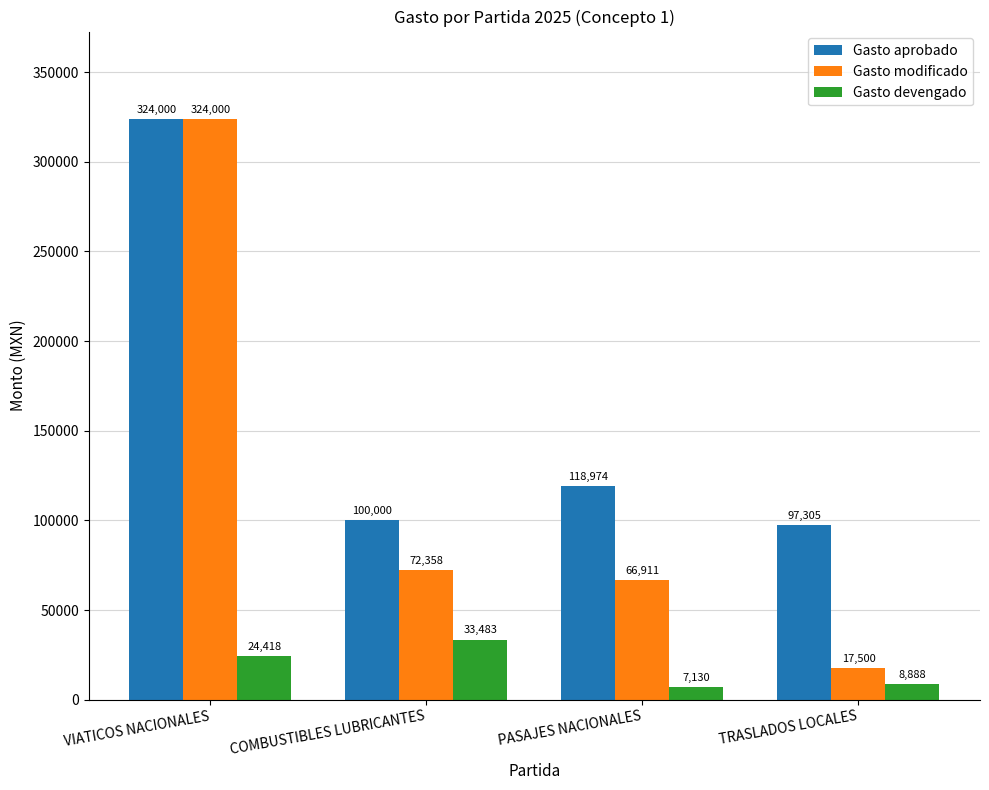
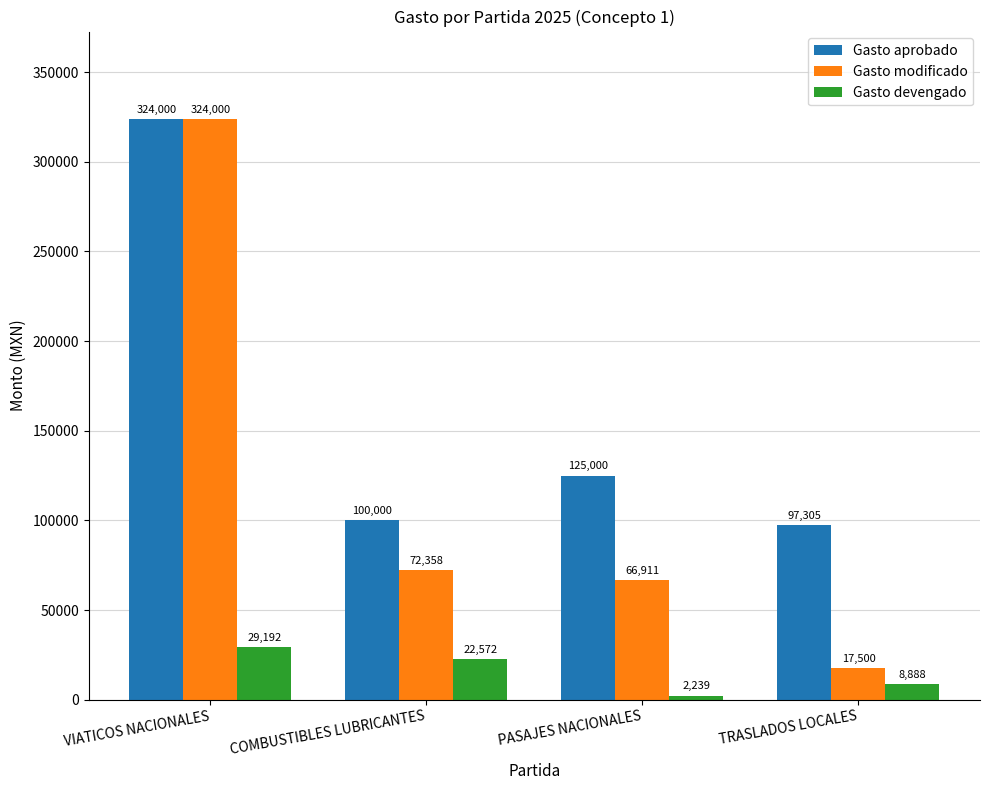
Gasto devengado, VIATICOS NACIONALES: 24,418 -> 29,192
Gasto devengado, COMBUSTIBLES LUBRICANTES: 33,483 -> 22,572
Gasto aprobado, PASAJES NACIONALES: 118,974 -> 125,000
Gasto devengado, PASAJES NACIONALES: 7,130 -> 2,239
